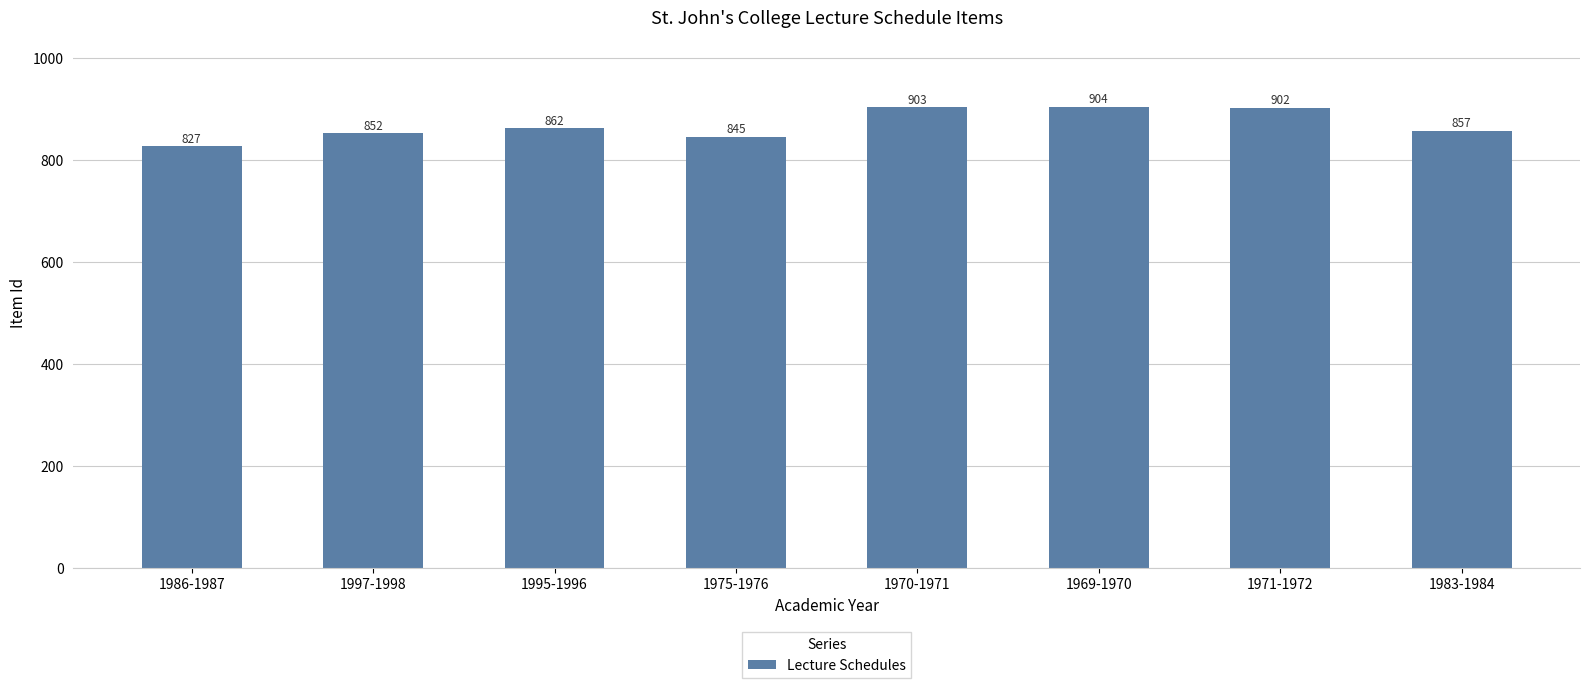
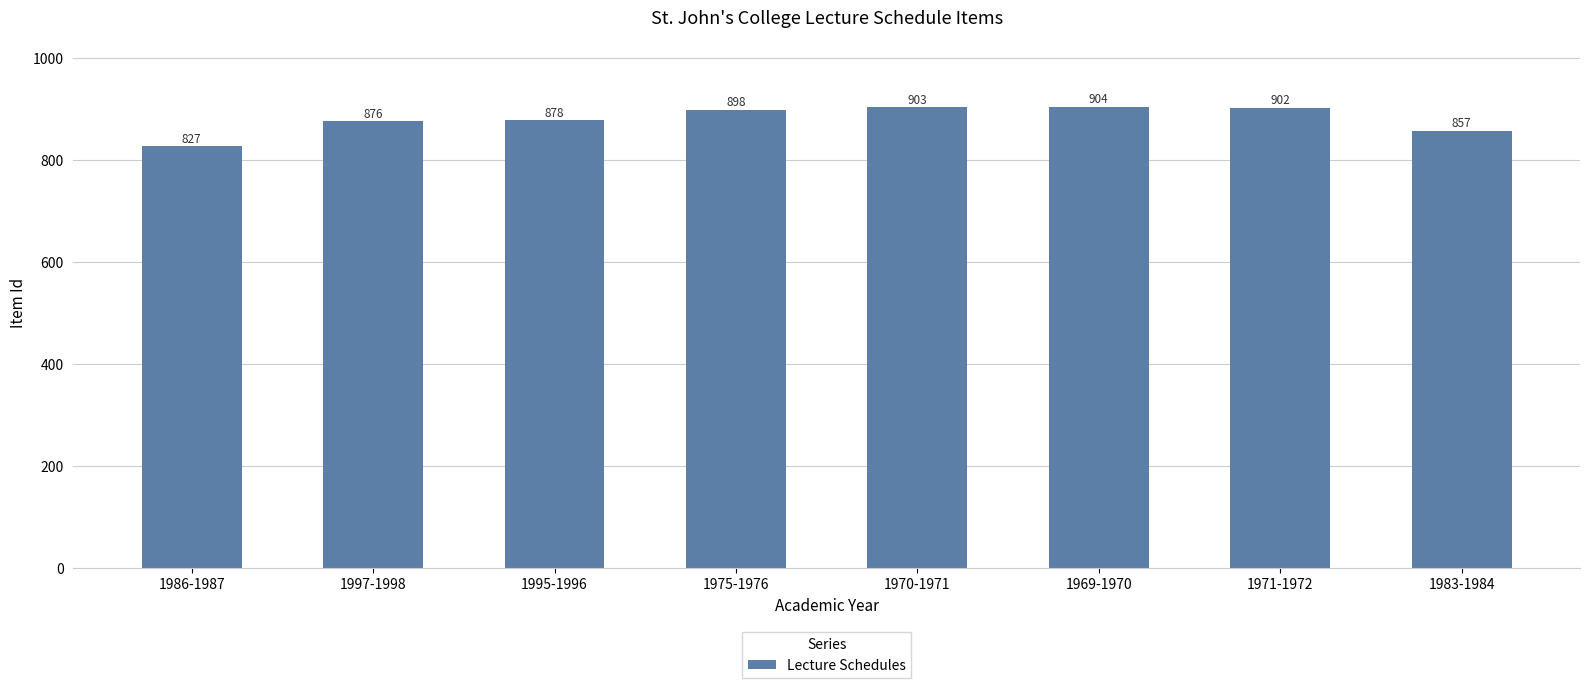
1997-1998: 852 -> 876
1995-1996: 862 -> 878
1975-1976: 845 -> 898
